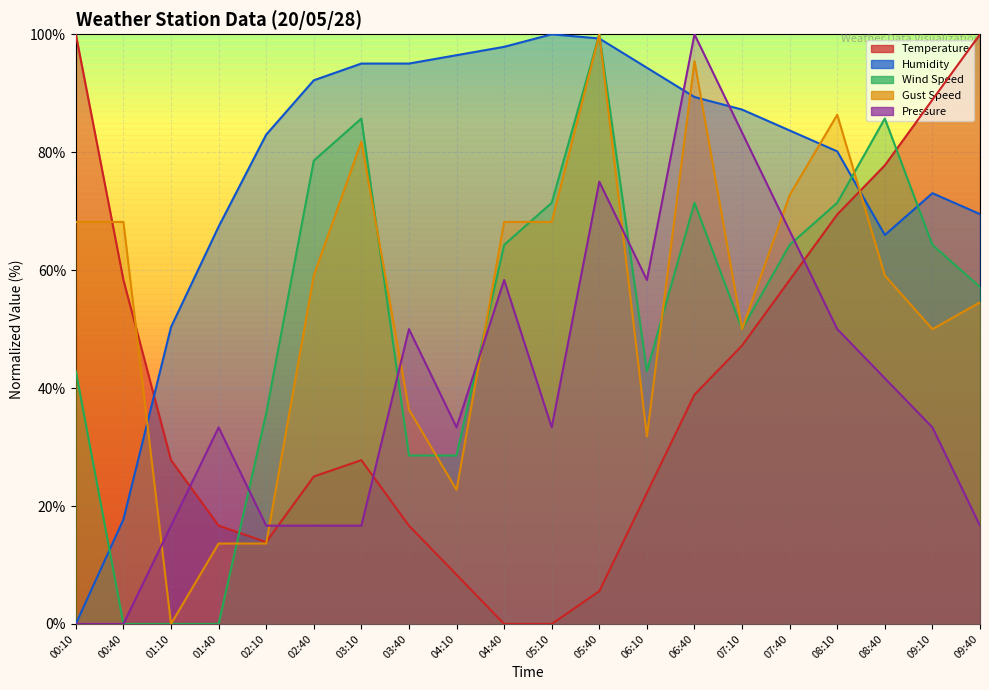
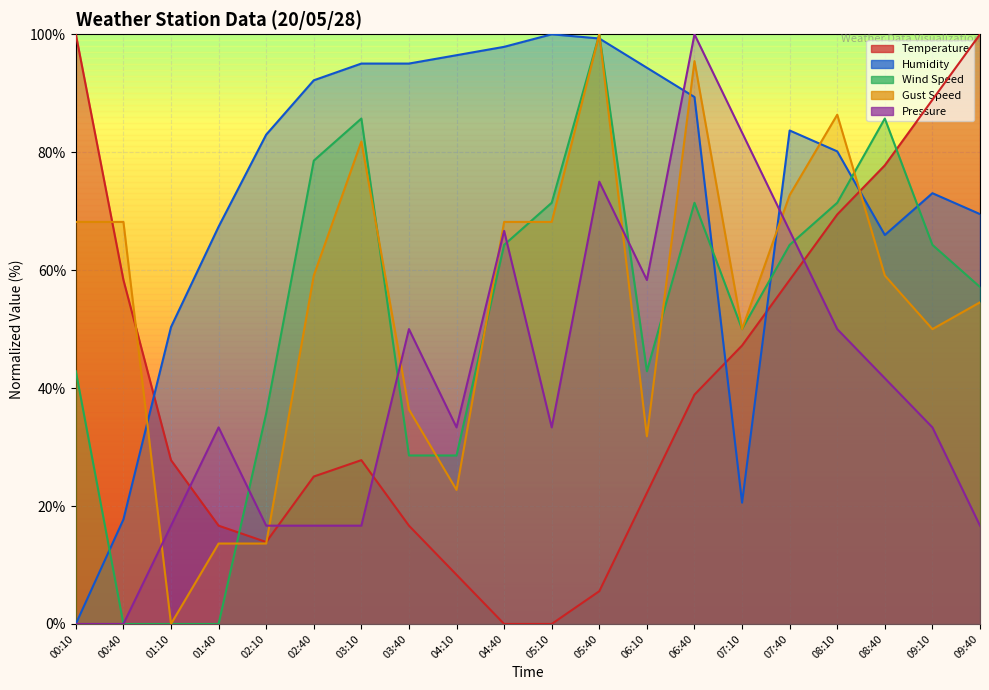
Pressure, 04:40: 58% -> 67%
Humidity, 07:10: 87% -> 21%
